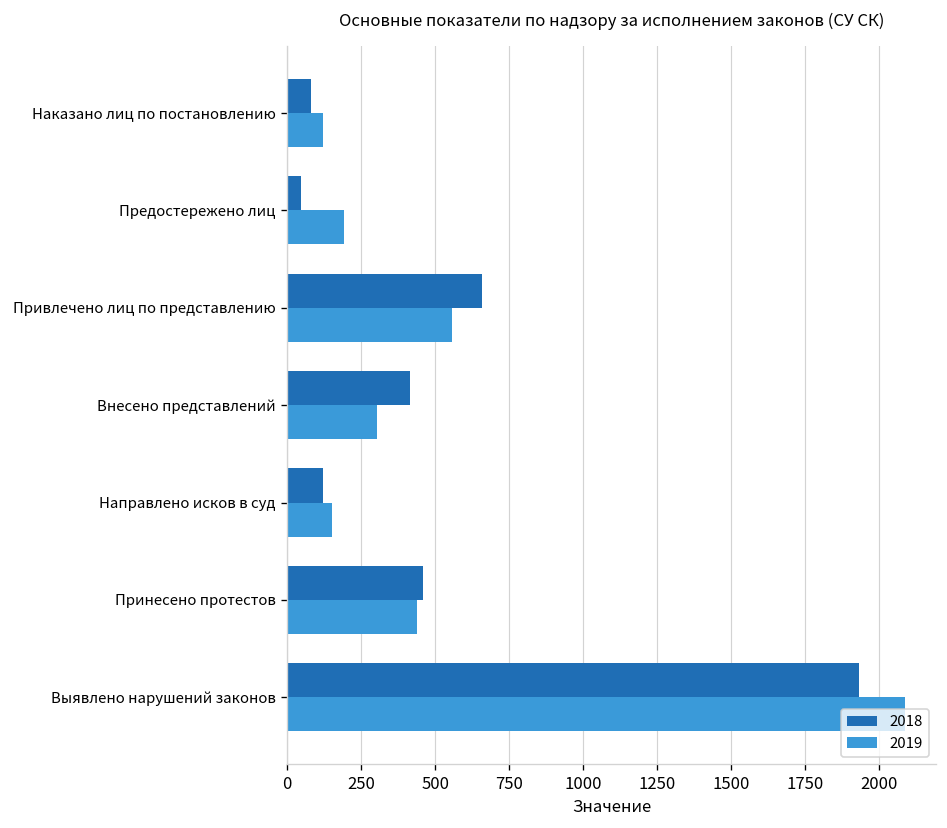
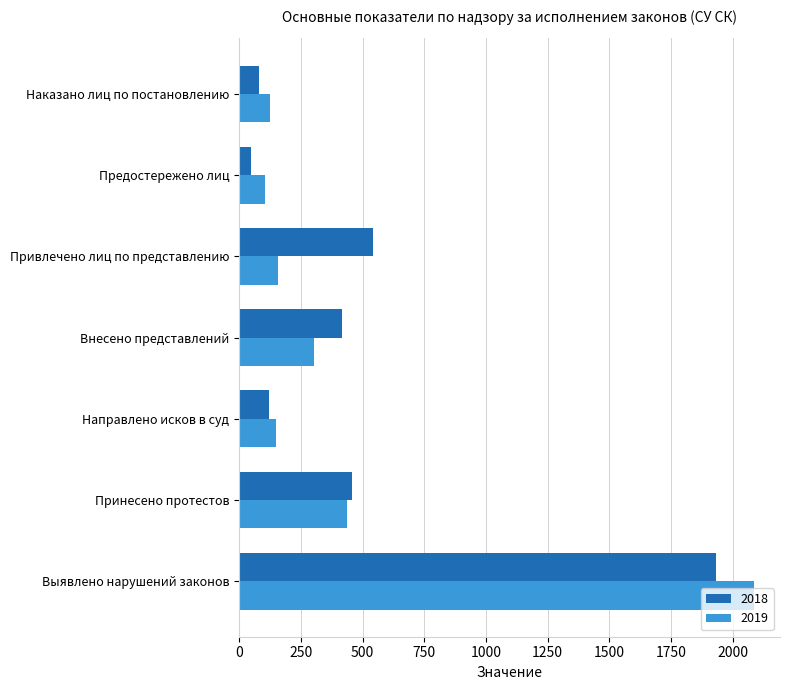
2019, Предостережено лиц: 190 -> 100
2018, Привлечено лиц по представлению: 660 -> 540
2019, Привлечено лиц по представлению: 560 -> 160
